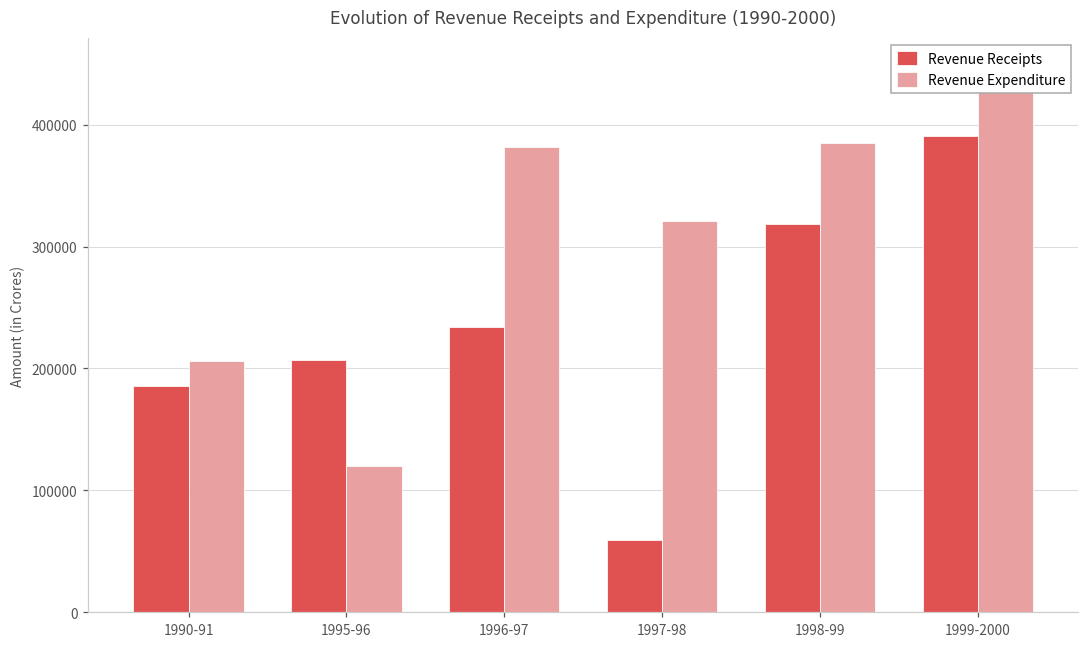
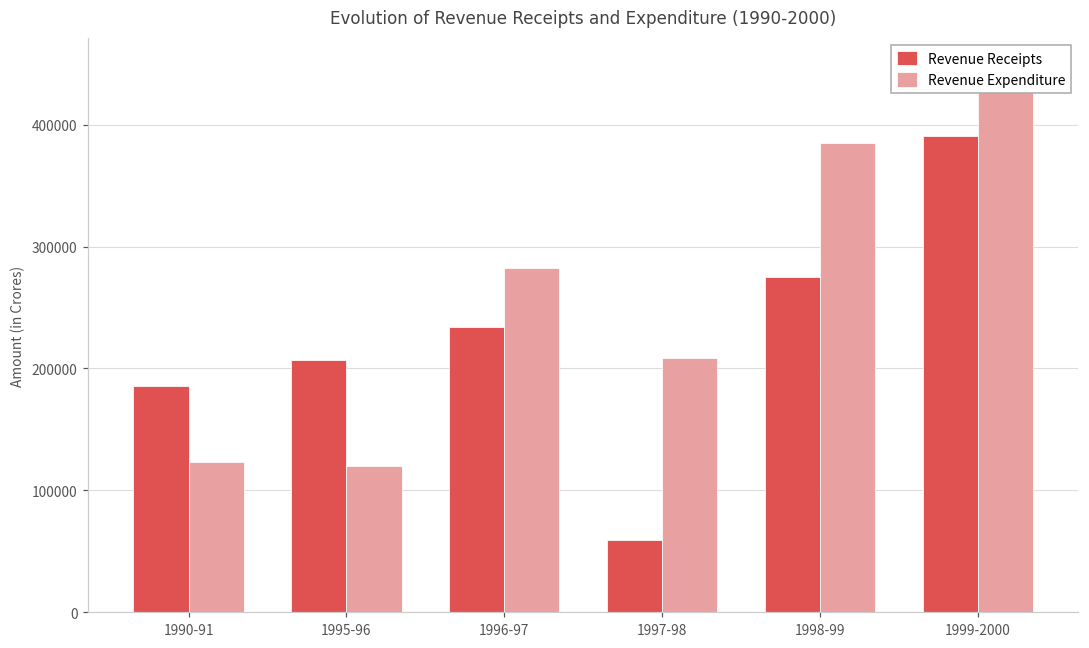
Revenue Expenditure, 1990-91: 206000 -> 123000
Revenue Expenditure, 1996-97: 382000 -> 283000
Revenue Expenditure, 1997-98: 321000 -> 208000
Revenue Receipts, 1998-99: 319000 -> 275000
